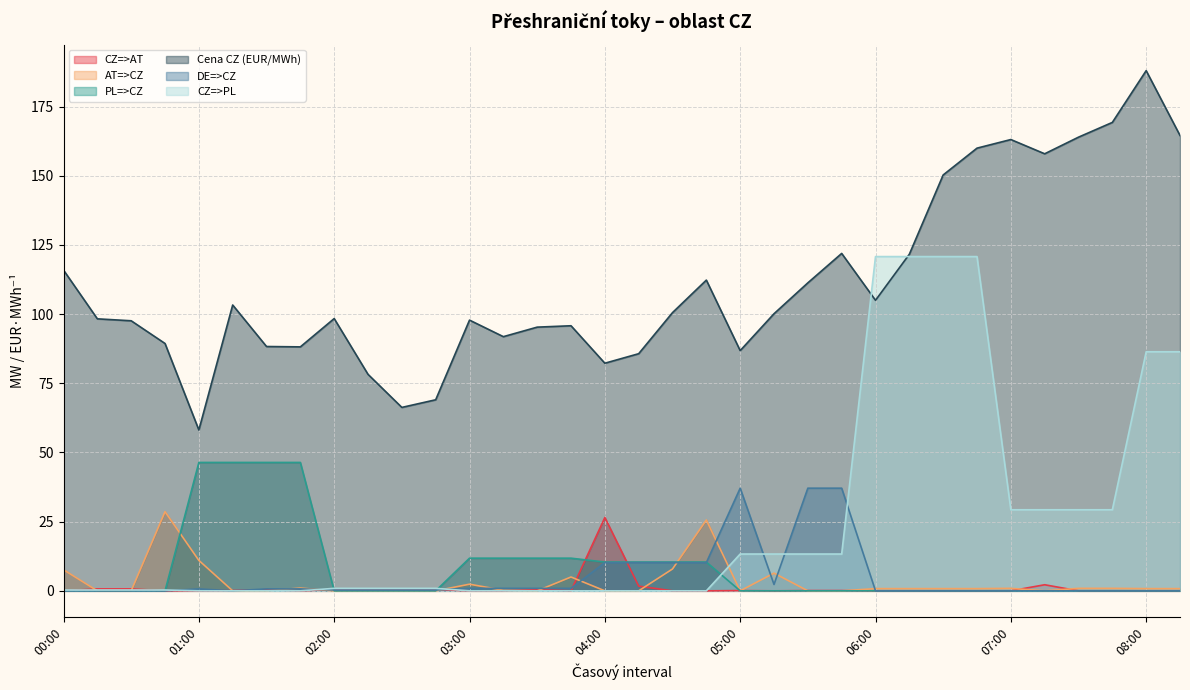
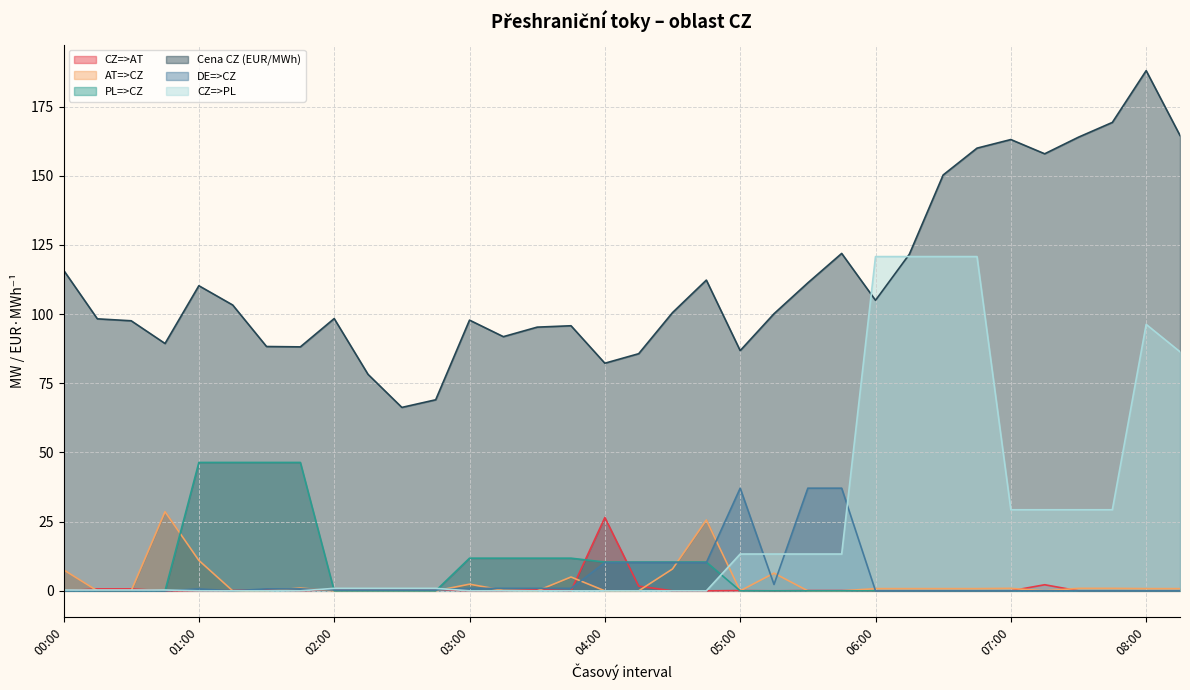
Cena CZ (EUR/MWh), 01:00: 58 -> 110
CZ=>PL, 08:00: 86 -> 96
